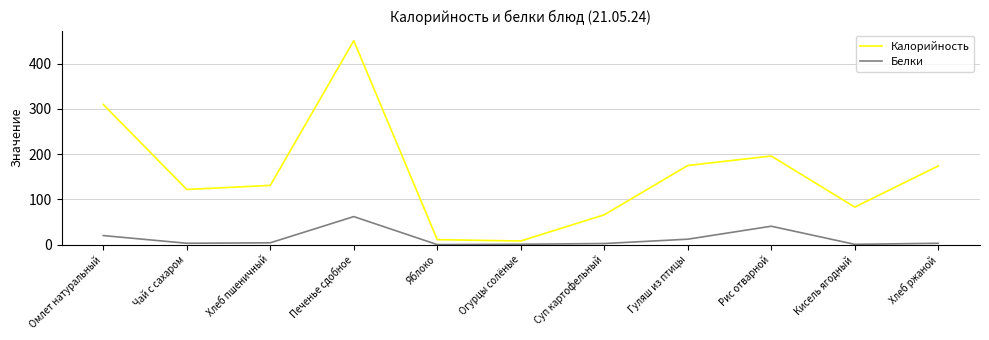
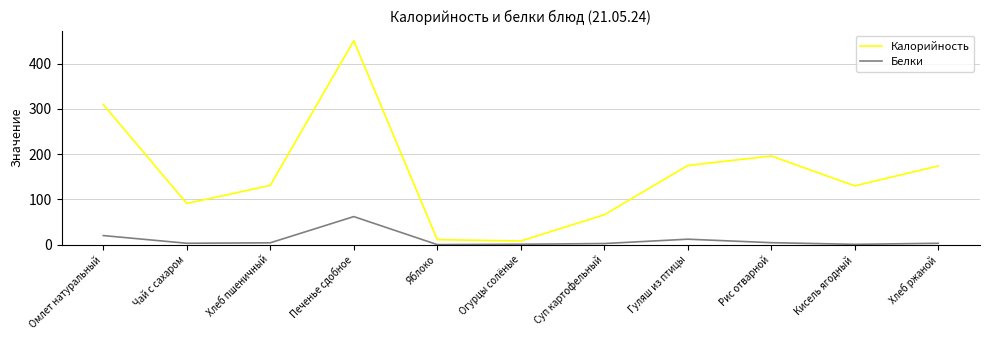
Калорийность, Чай с сахаром: 120 -> 90
Белки, Рис отварной: 40 -> 0
Калорийность, Кисель ягодный: 80 -> 130
